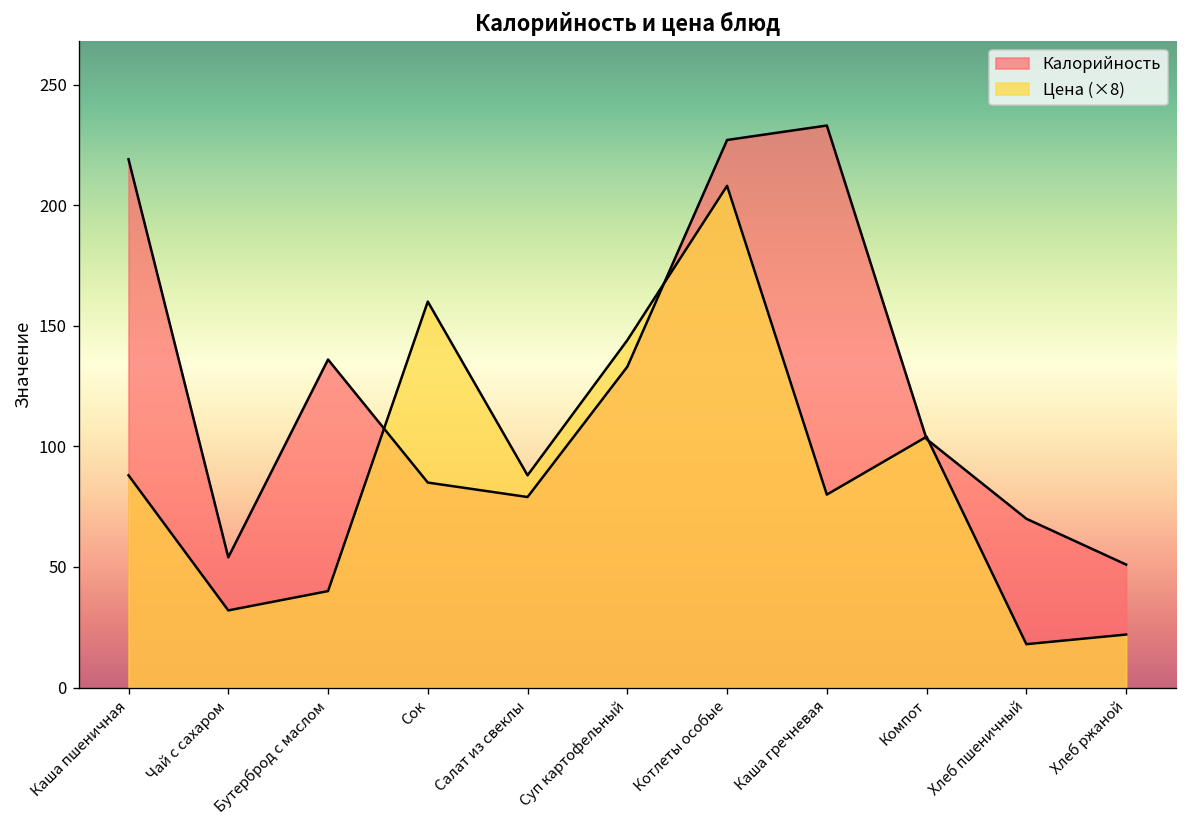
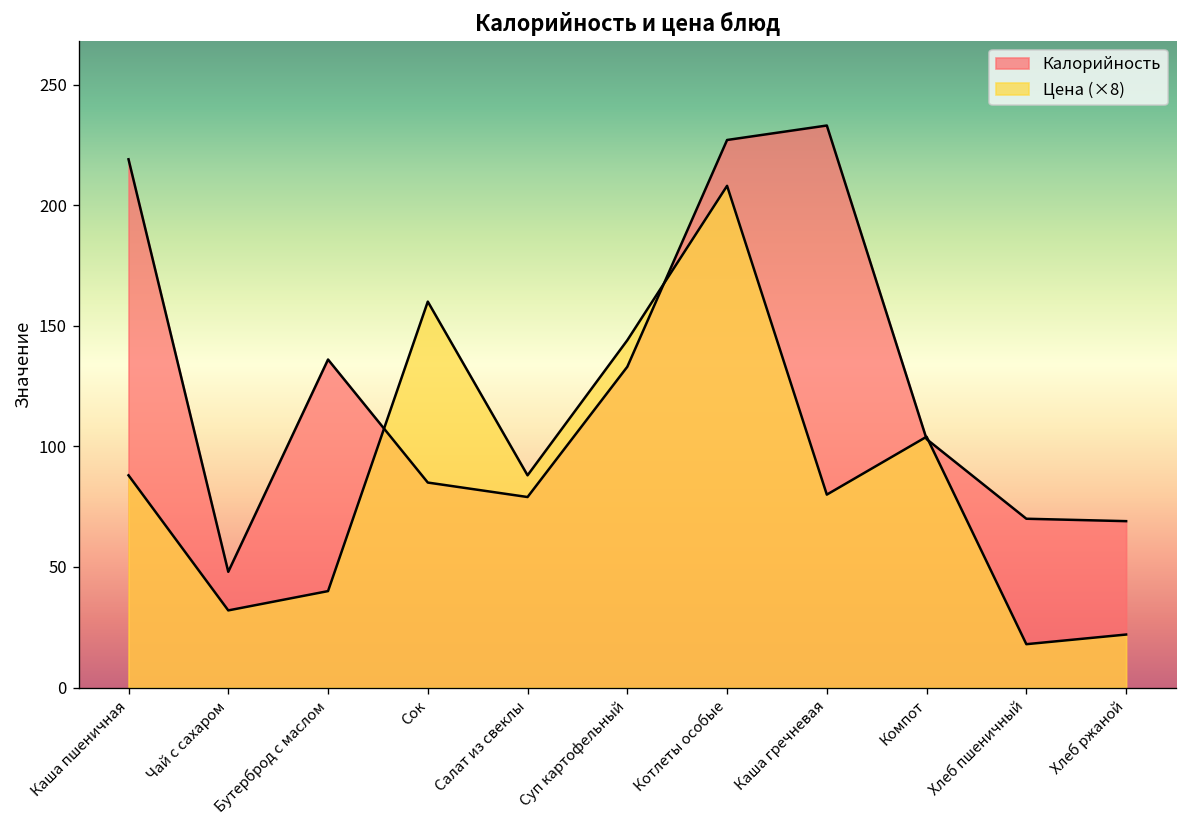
Калорийность, Чай с сахаром: 54 -> 48
Калорийность, Хлеб ржаной: 51 -> 69
